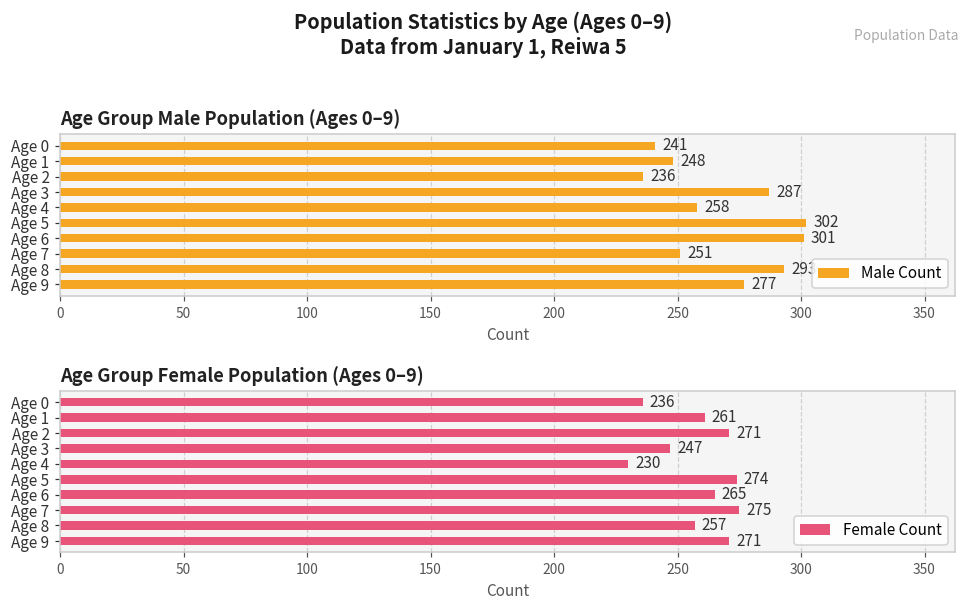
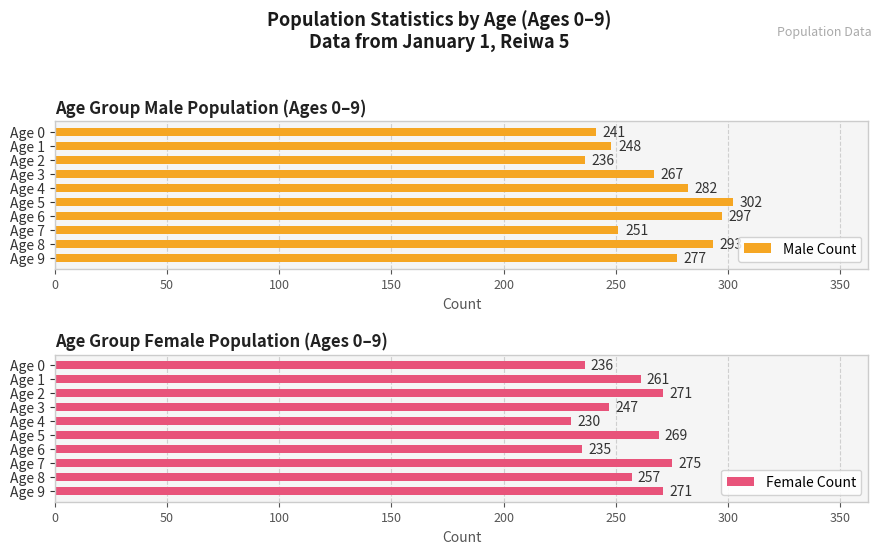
Age Group Male Population (Ages 0–9), Age 3: 287 -> 267
Age Group Male Population (Ages 0–9), Age 4: 258 -> 282
Age Group Male Population (Ages 0–9), Age 6: 301 -> 297
Age Group Female Population (Ages 0–9), Age 5: 274 -> 269
Age Group Female Population (Ages 0–9), Age 6: 265 -> 235
